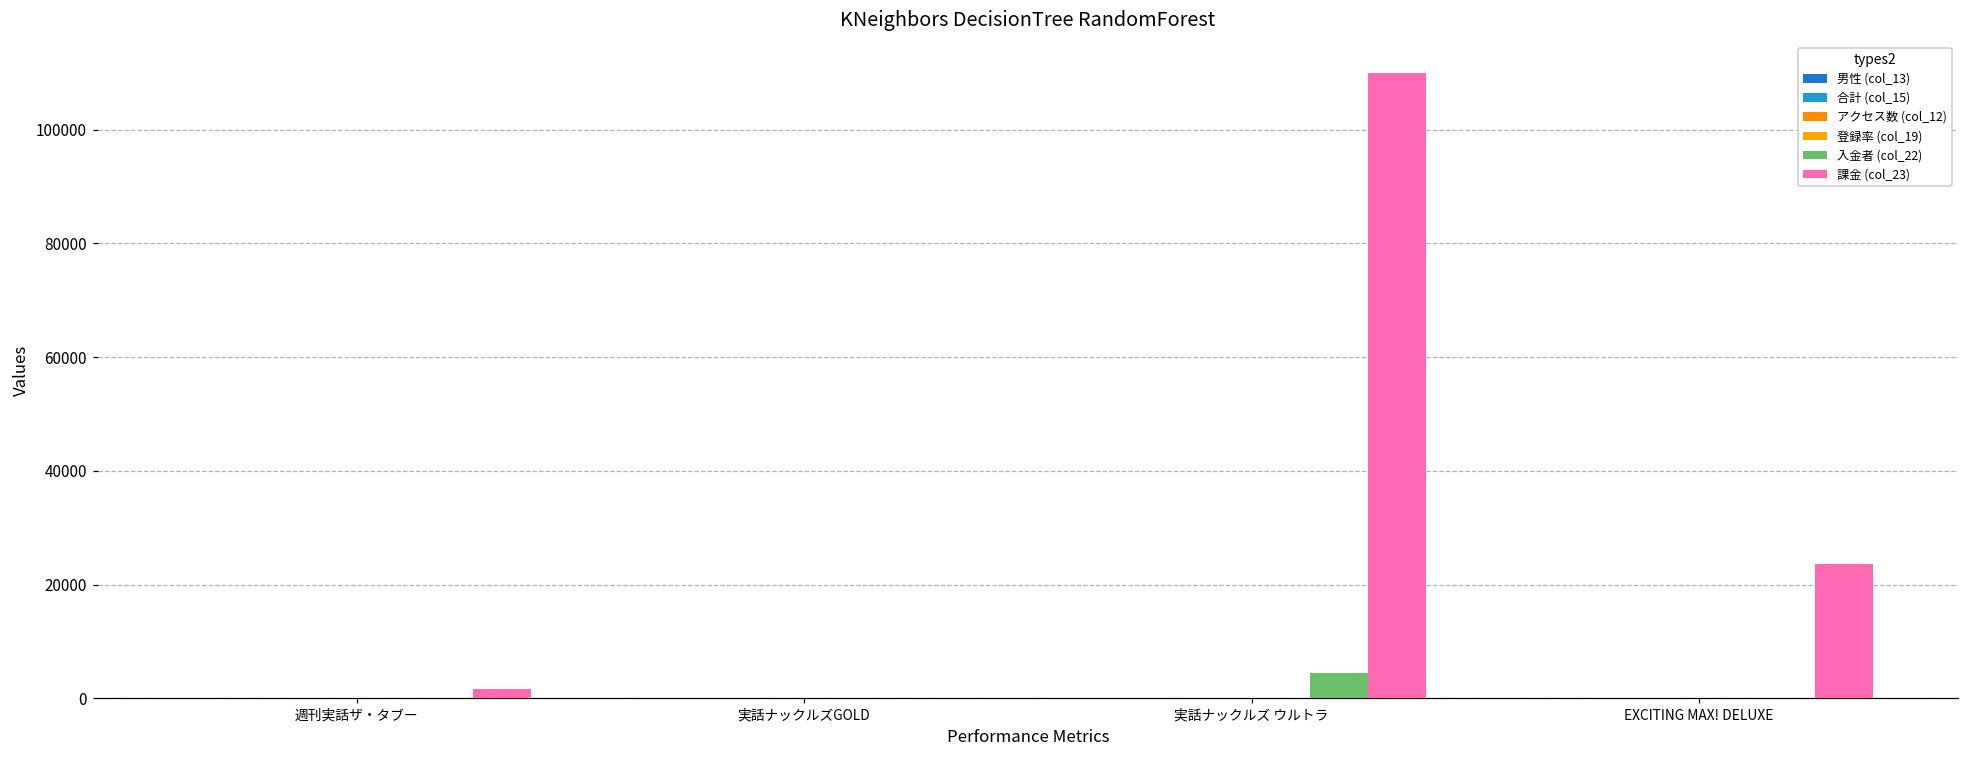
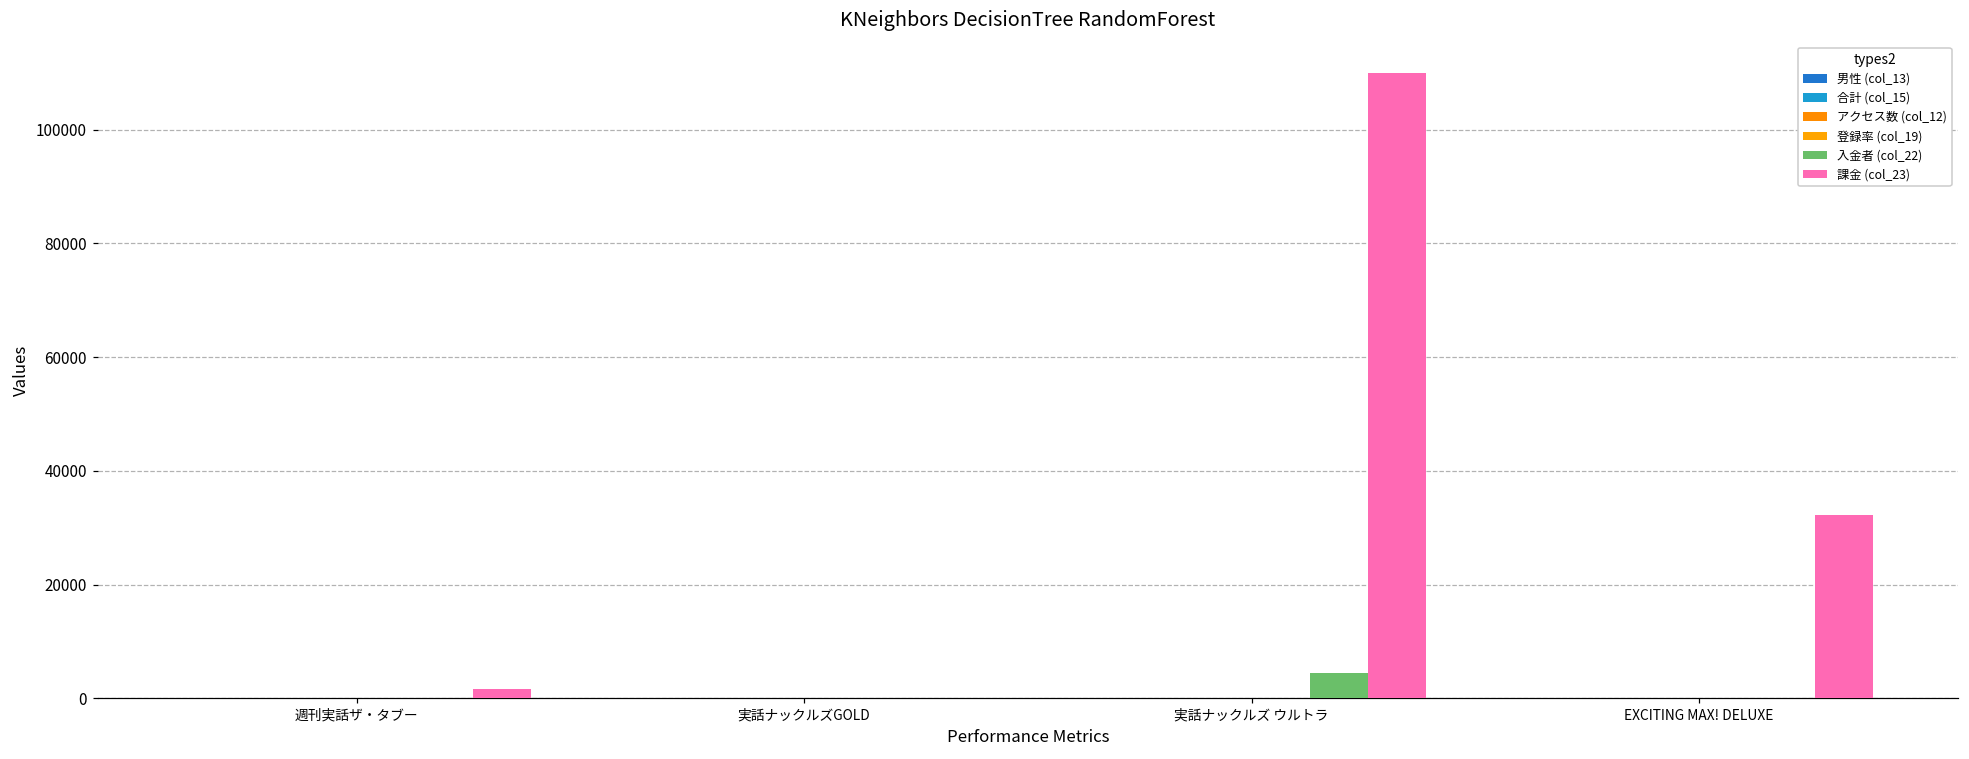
課金 (col_23), EXCITING MAX! DELUXE: 24000 -> 32000
